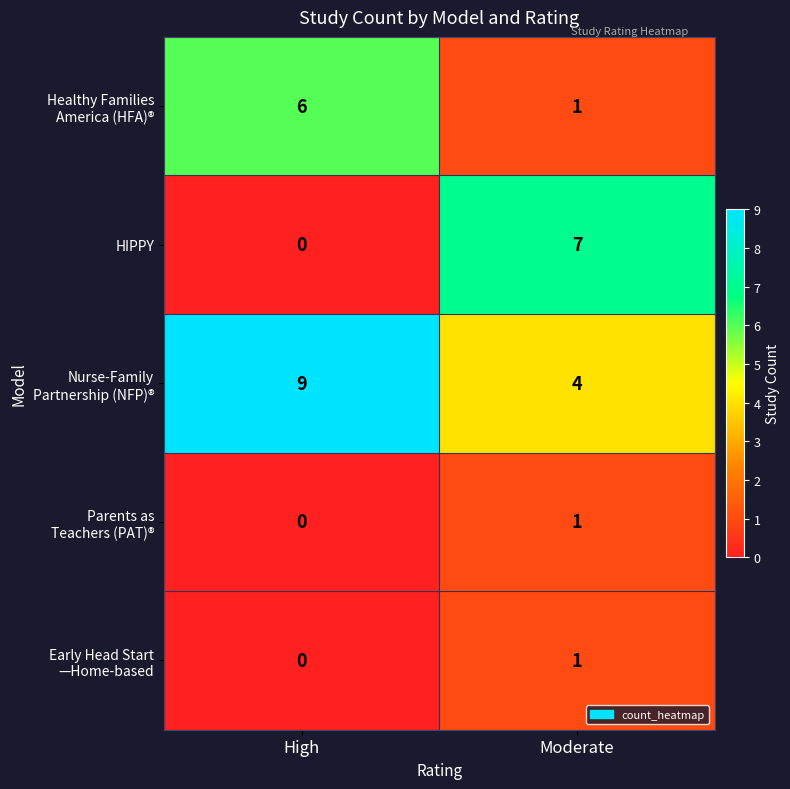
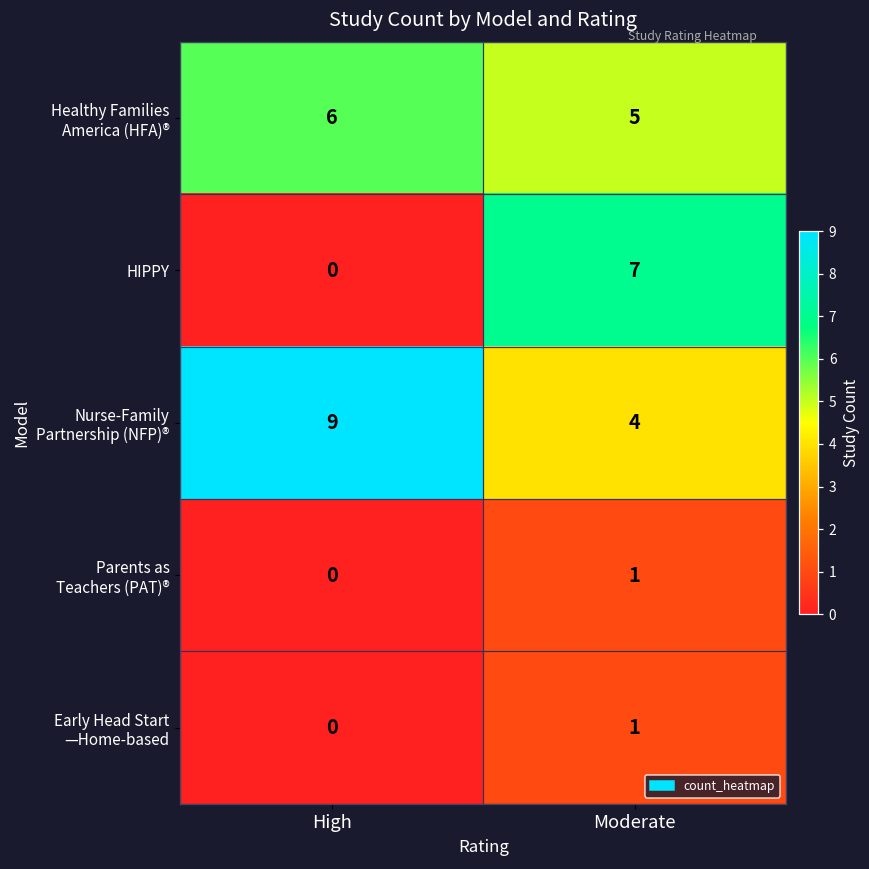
Healthy Families America (HFA)®, Moderate: 1 -> 5
